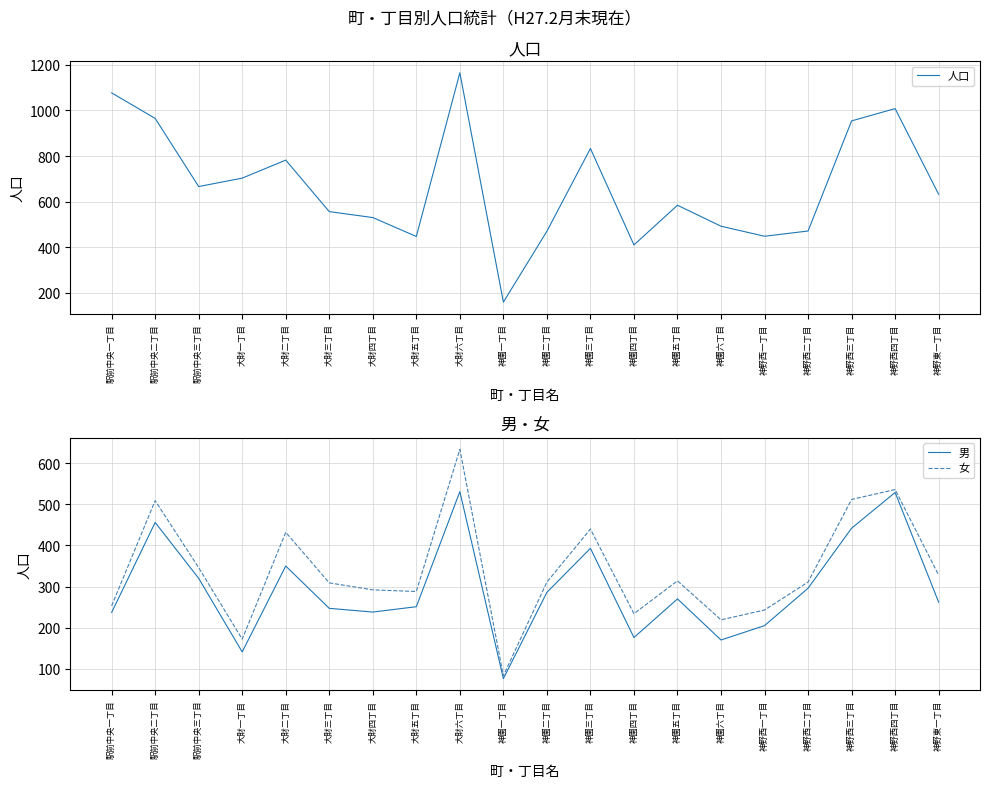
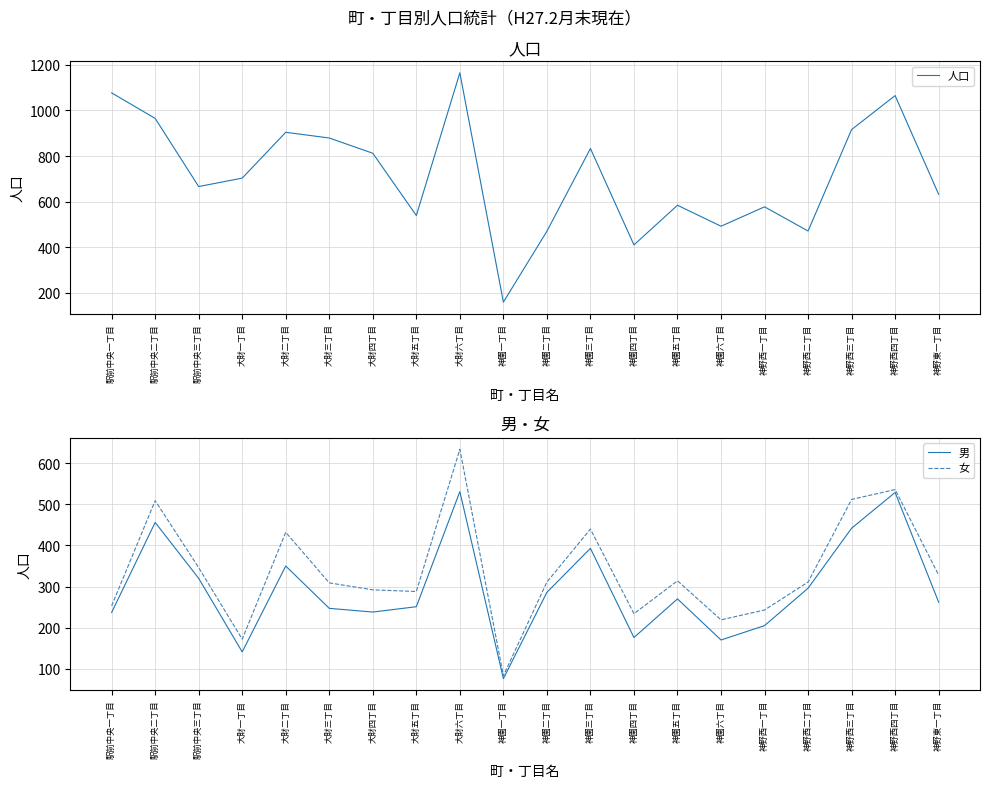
人口, 大財二丁目: 780 -> 900
人口, 大財三丁目: 560 -> 880
人口, 大財四丁目: 530 -> 810
人口, 大財五丁目: 450 -> 540
人口, 神野西一丁目: 450 -> 580
人口, 神野西三丁目: 950 -> 920
人口, 神野西四丁目: 1010 -> 1070
